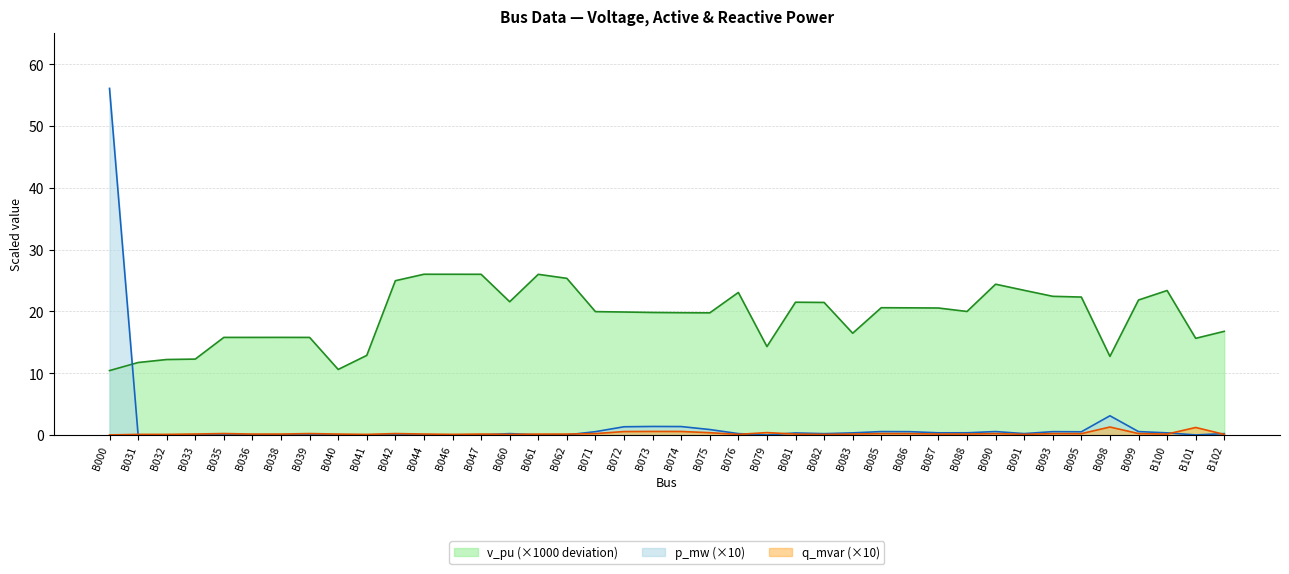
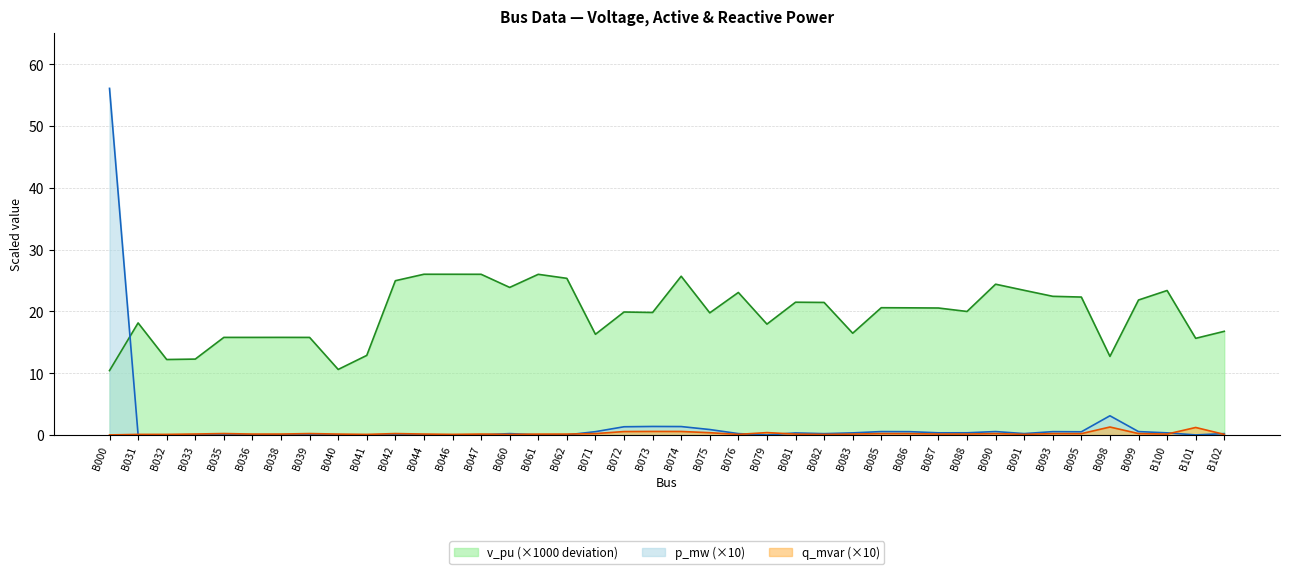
v_pu (×1000 deviation), B031: 12 -> 18
v_pu (×1000 deviation), B060: 22 -> 24
v_pu (×1000 deviation), B071: 20 -> 16
v_pu (×1000 deviation), B074: 20 -> 26
v_pu (×1000 deviation), B079: 14 -> 18
